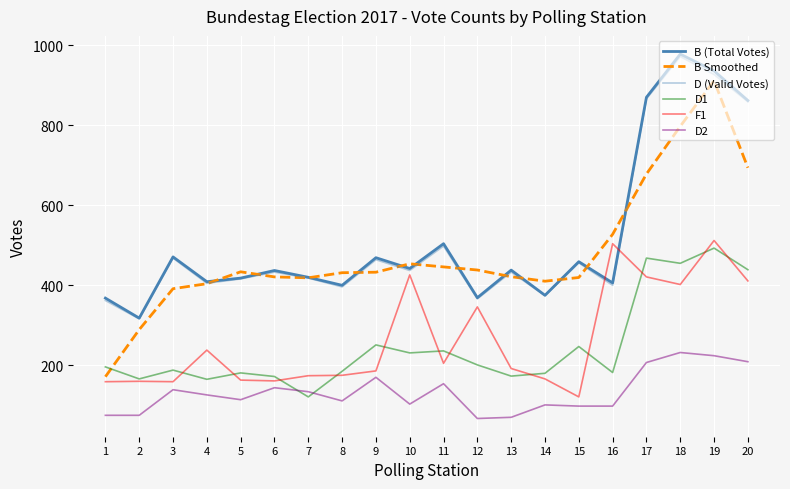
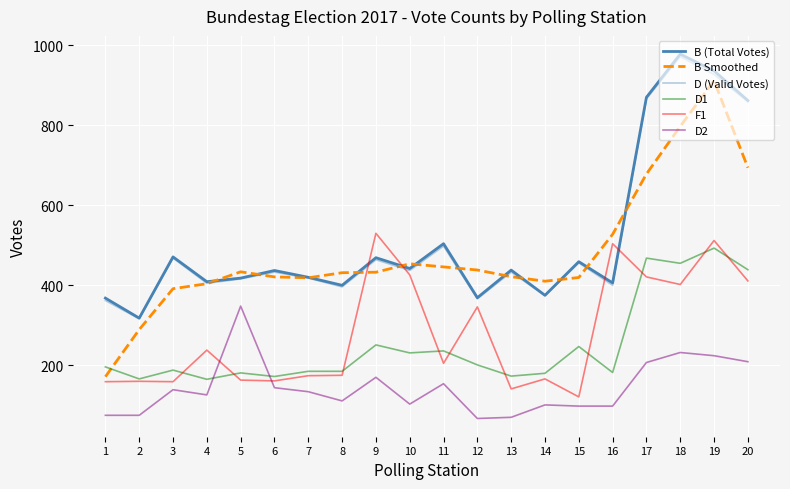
D2, 5: 110 -> 350
D1, 7: 120 -> 190
F1, 9: 190 -> 530
F1, 13: 190 -> 140
